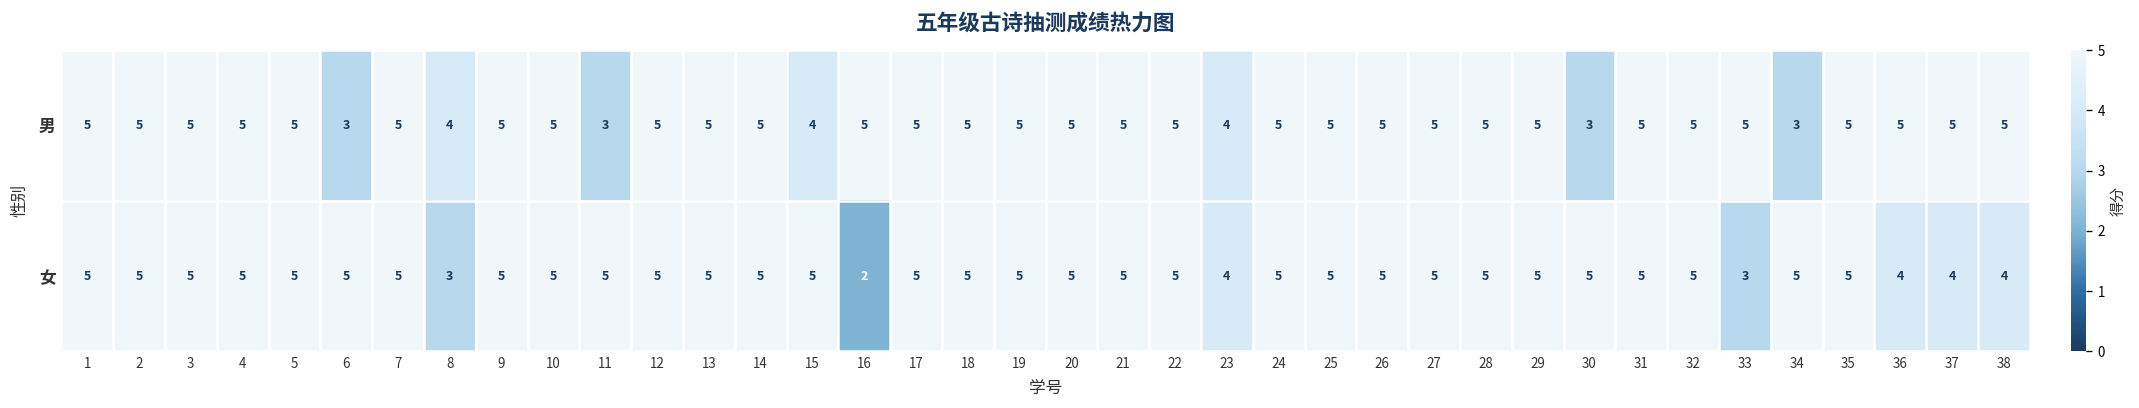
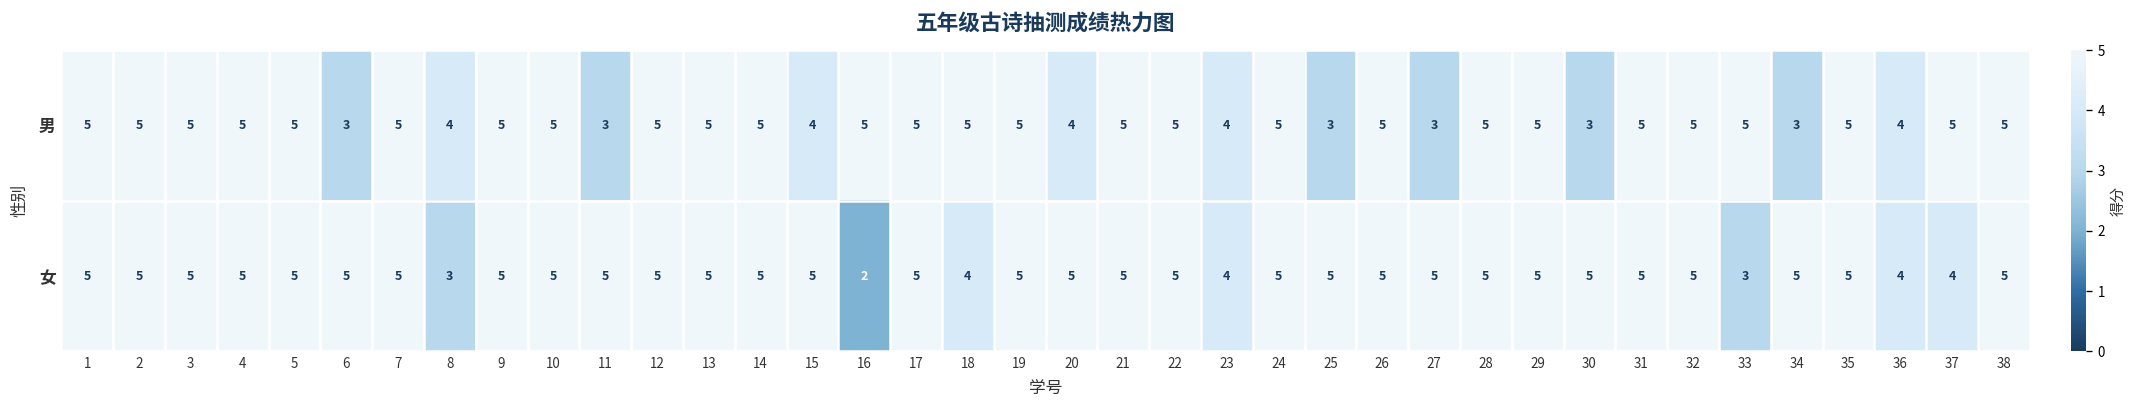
男, 20: 5 -> 4
男, 25: 5 -> 3
男, 27: 5 -> 3
男, 36: 5 -> 4
女, 18: 5 -> 4
女, 38: 4 -> 5
